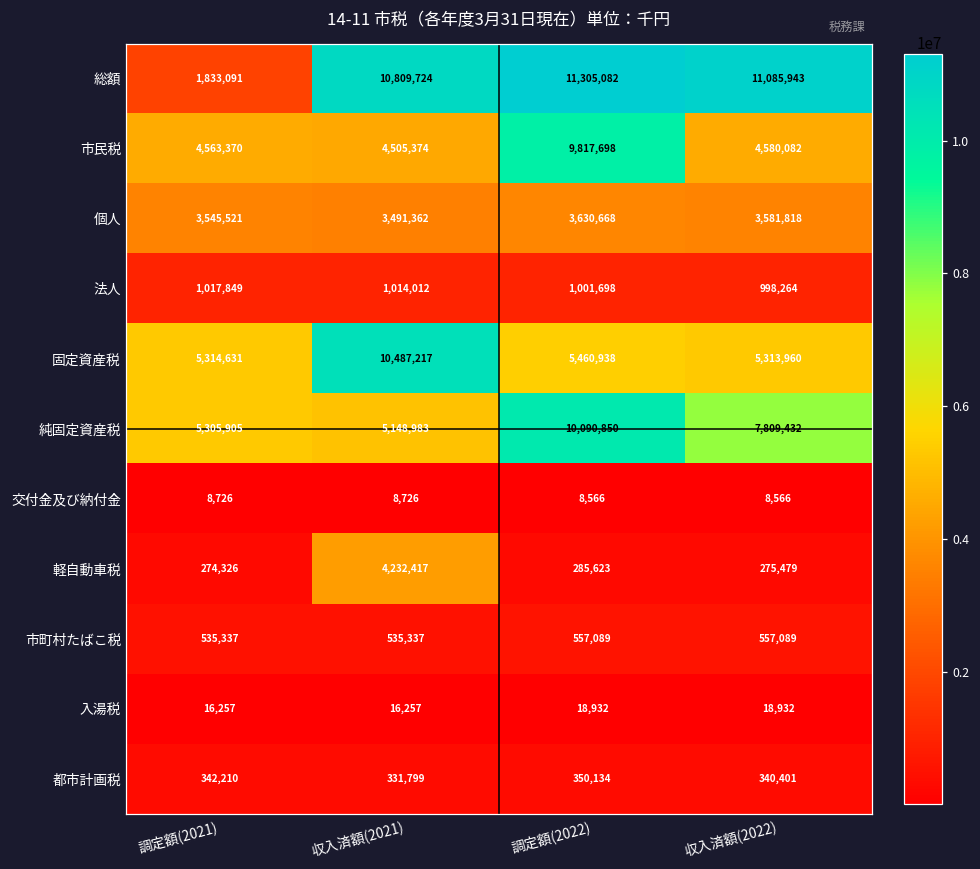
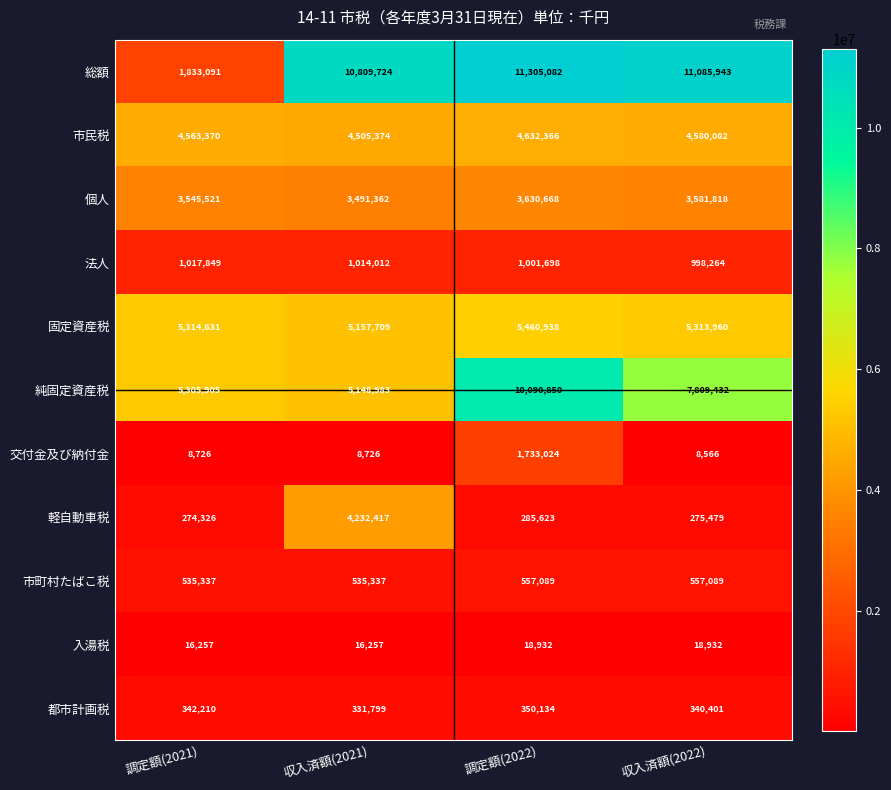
市民税, 調定額(2022): 9,817,698 -> 4,632,366
固定資産税, 収入済額(2021): 10,487,217 -> 5,157,709
交付金及び納付金, 調定額(2022): 8,566 -> 1,733,024
